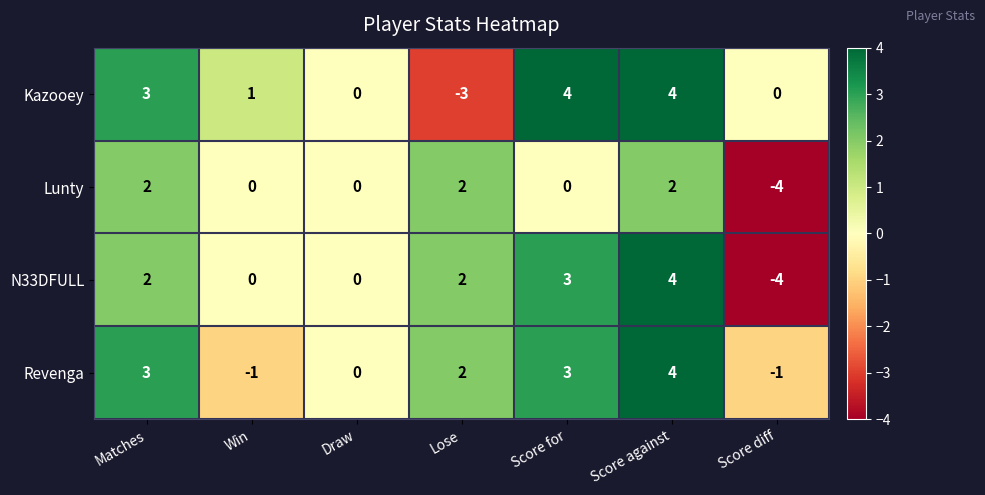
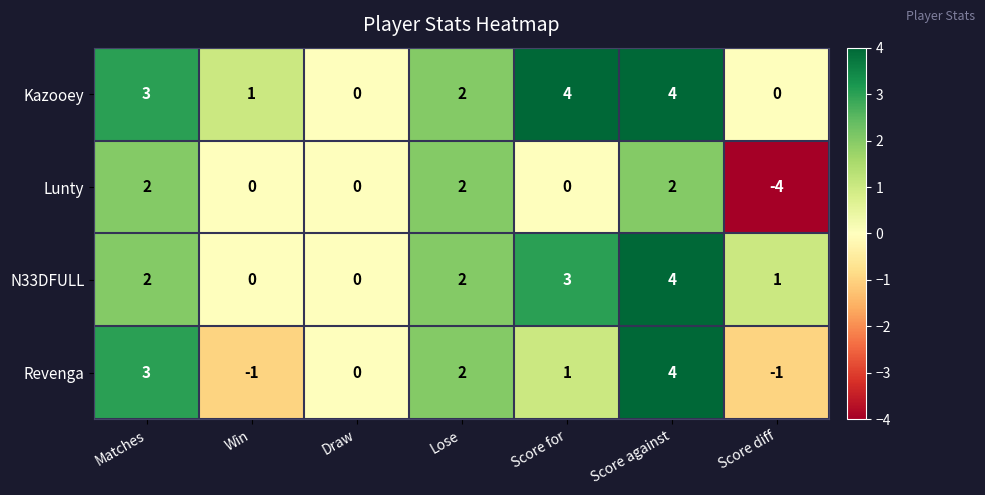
Kazooey, Lose: -3 -> 2
N33DFULL, Score diff: -4 -> 1
Revenga, Score for: 3 -> 1
